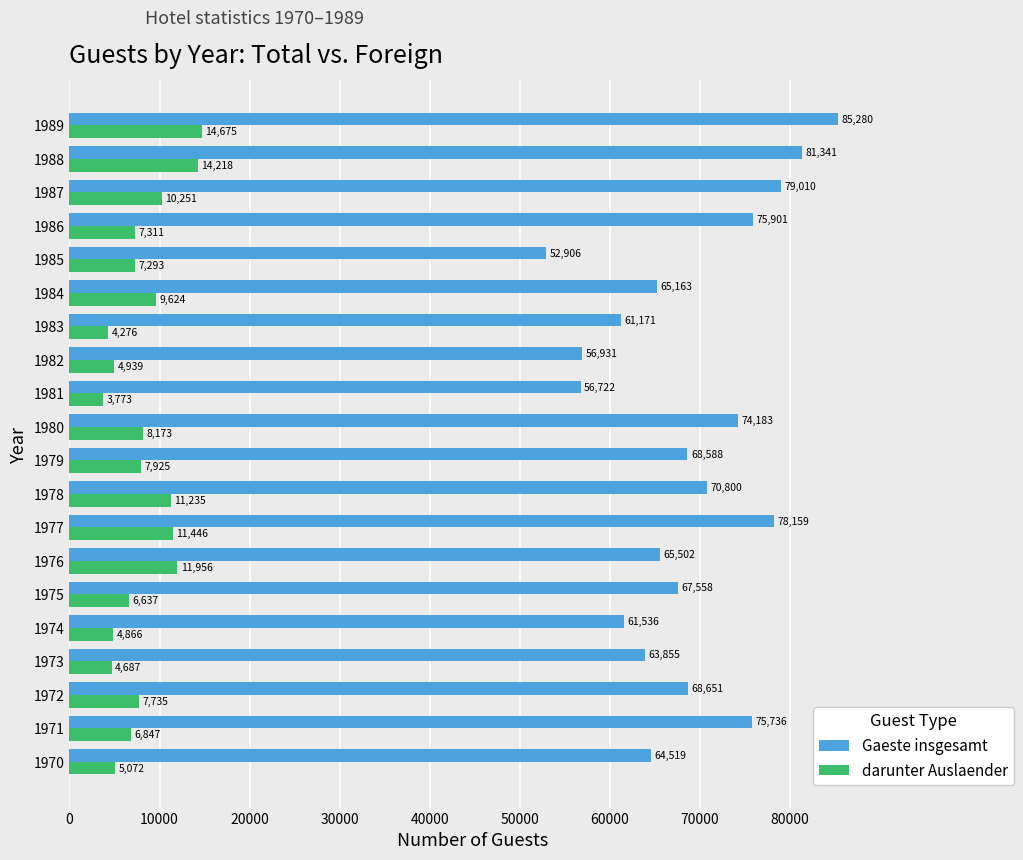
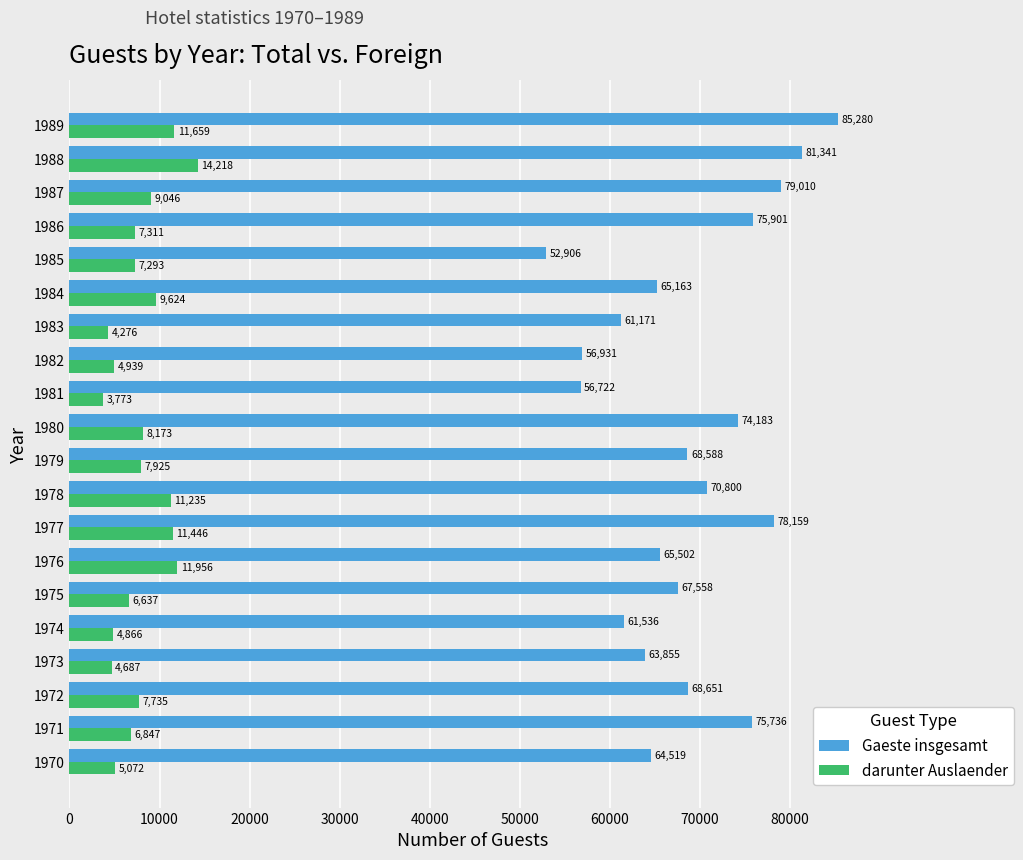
darunter Auslaender, 1989: 14,675 -> 11,659
darunter Auslaender, 1987: 10,251 -> 9,046
